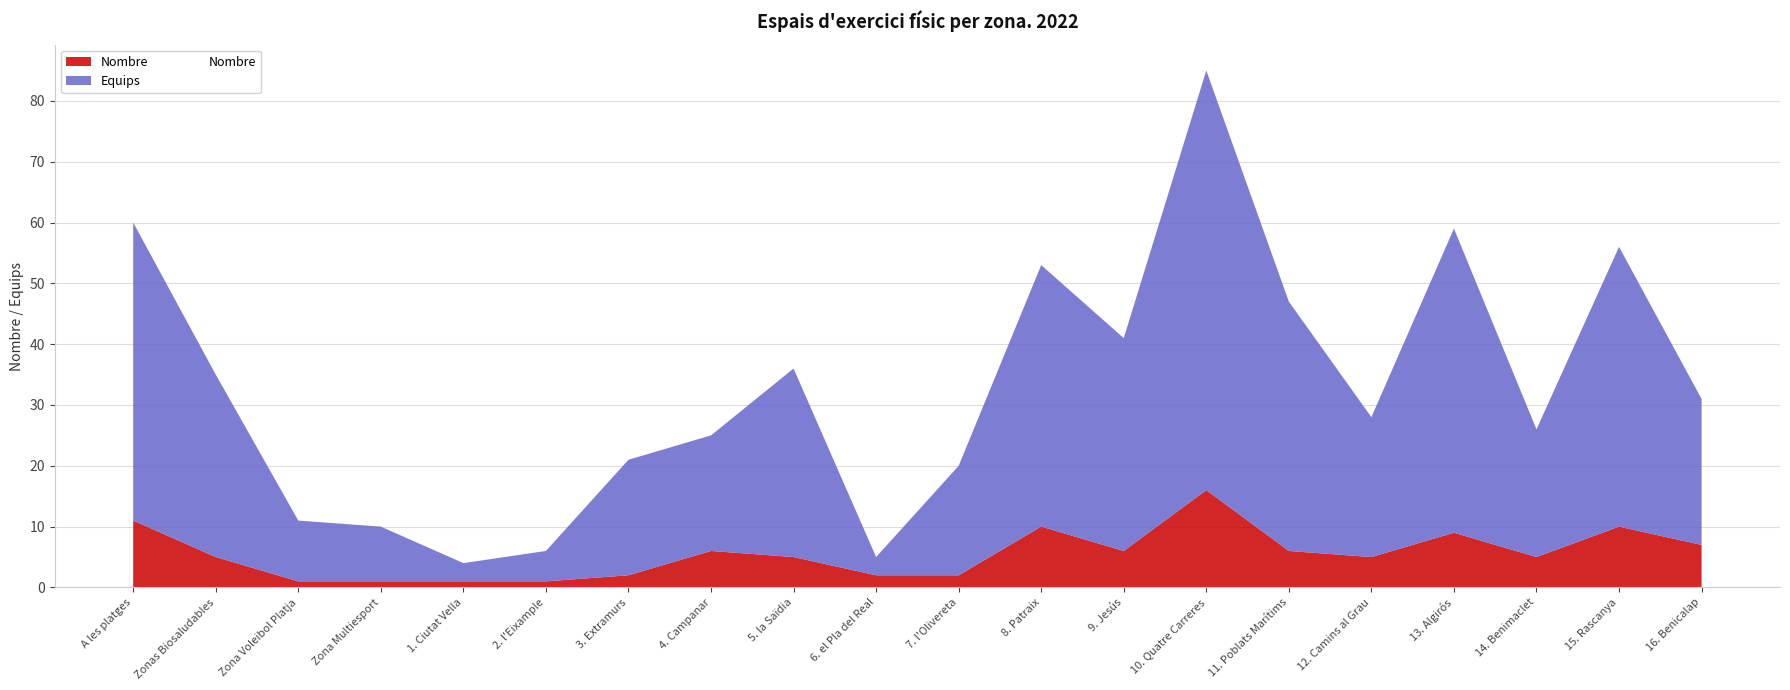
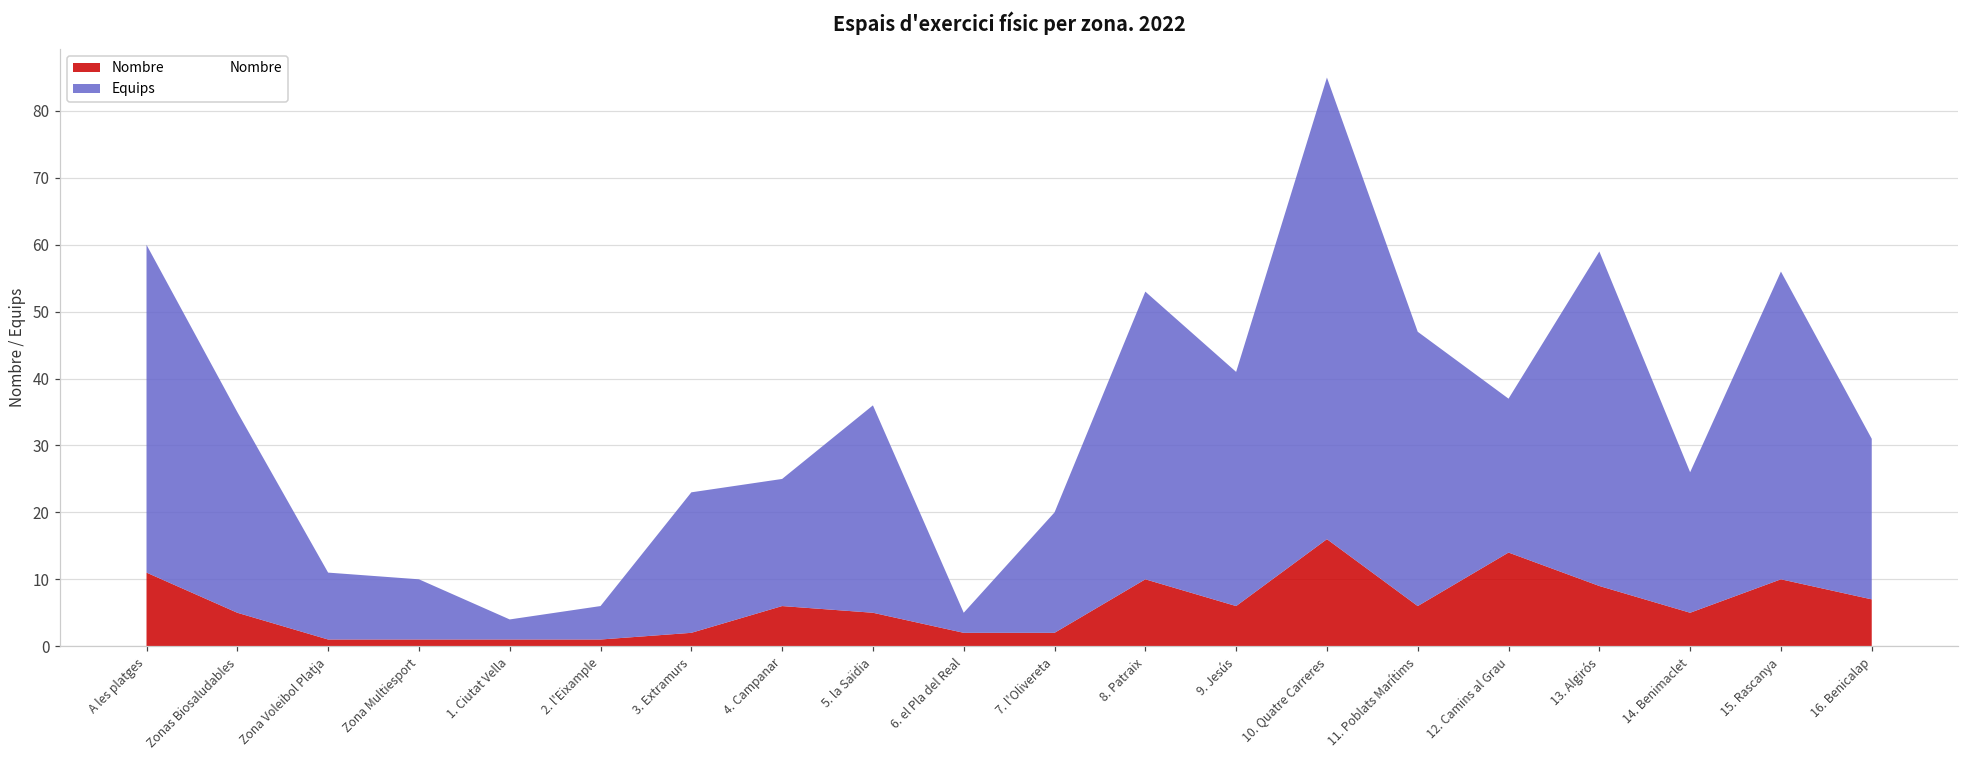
Equips, 3. Extramurs: 19 -> 21
Nombre, 12. Camins al Grau: 5 -> 14
